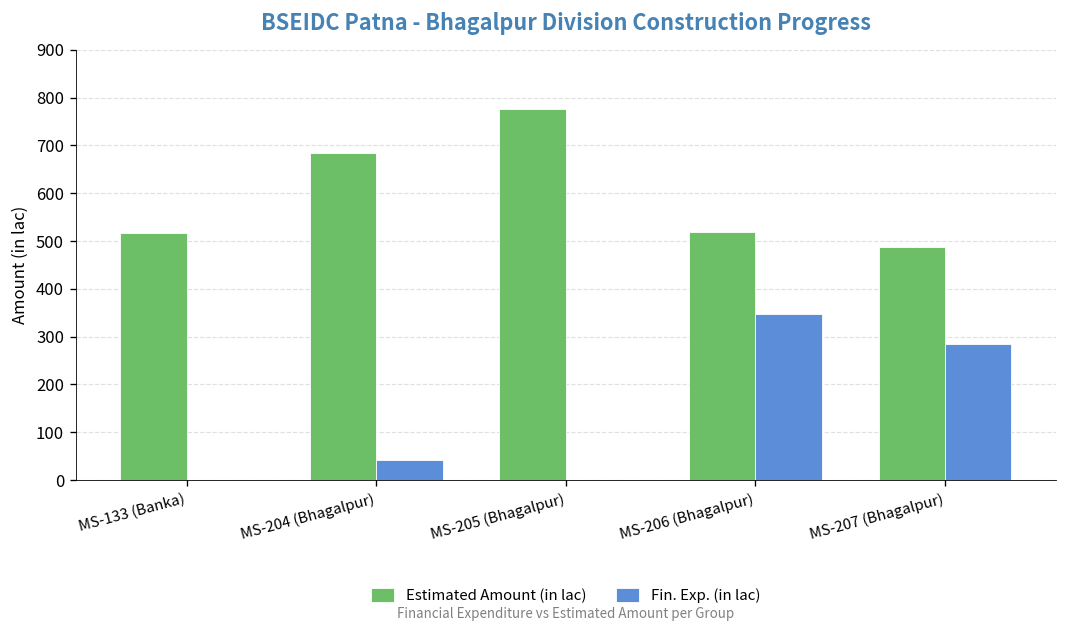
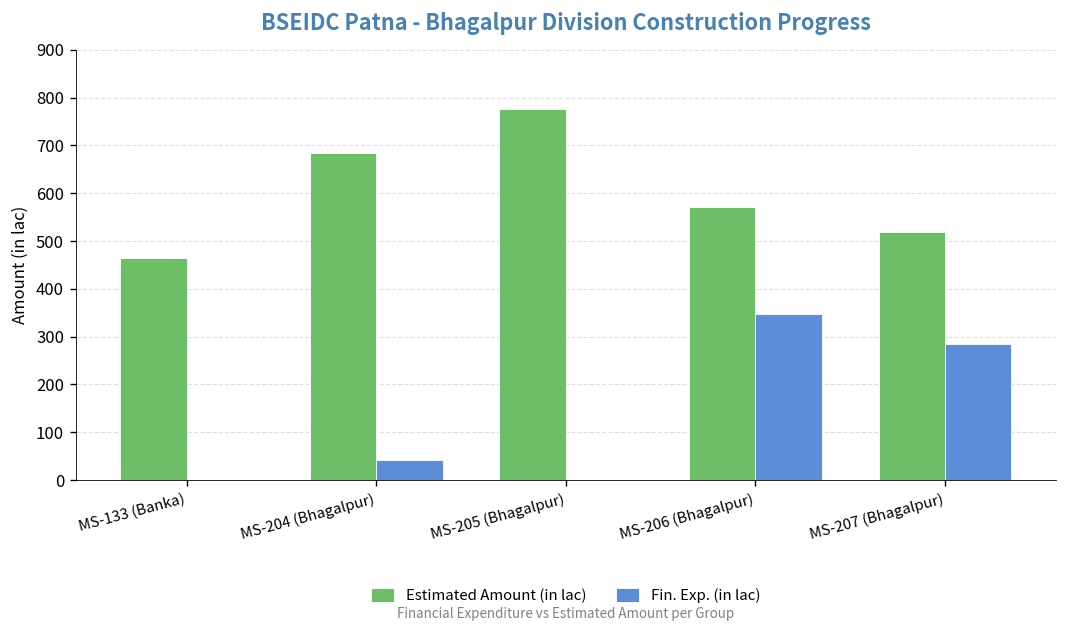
Estimated Amount (in lac), MS-133 (Banka): 520 -> 460
Estimated Amount (in lac), MS-206 (Bhagalpur): 520 -> 570
Estimated Amount (in lac), MS-207 (Bhagalpur): 490 -> 520
